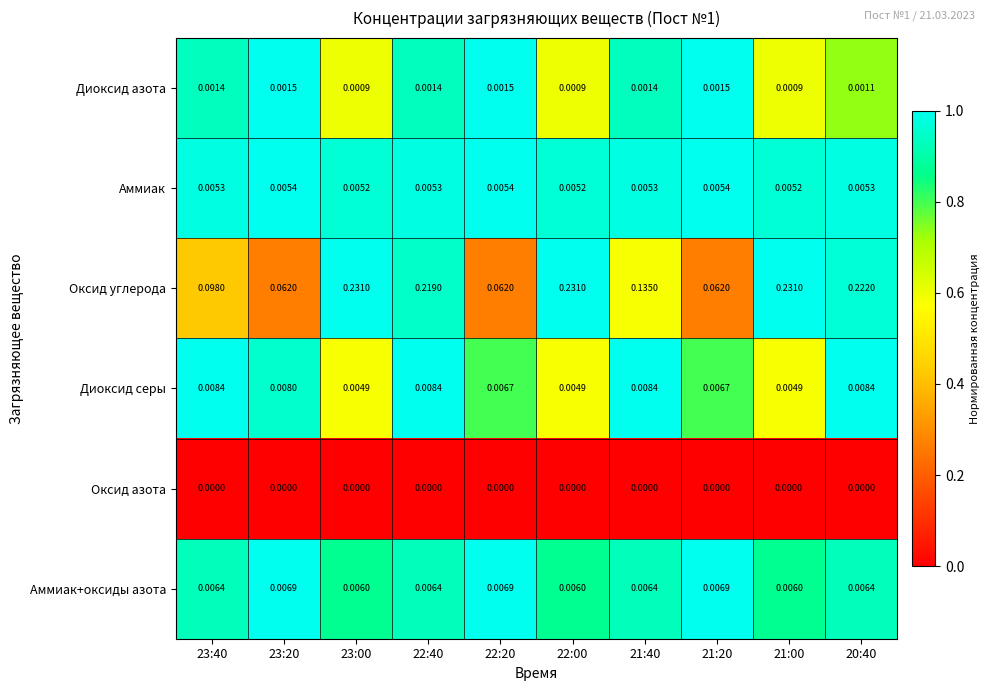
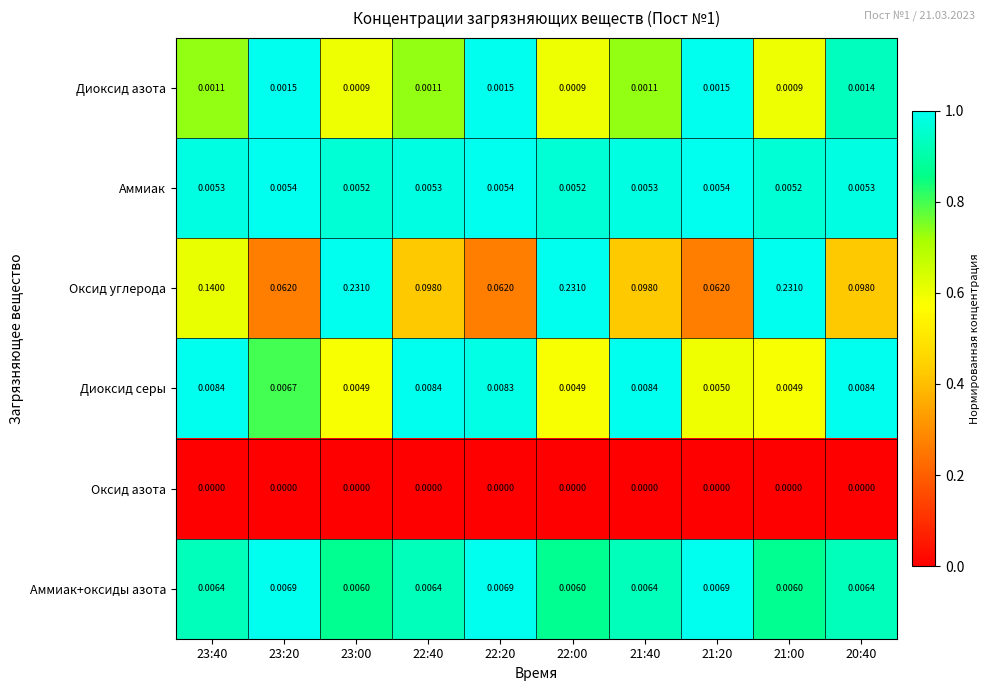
Диоксид азота, 23:40: 0.0014 -> 0.0011
Диоксид азота, 22:40: 0.0014 -> 0.0011
Диоксид азота, 21:40: 0.0014 -> 0.0011
Диоксид азота, 20:40: 0.0011 -> 0.0014
Оксид углерода, 23:40: 0.0980 -> 0.1400
Оксид углерода, 22:40: 0.2190 -> 0.0980
Оксид углерода, 21:40: 0.1350 -> 0.0980
Оксид углерода, 20:40: 0.2220 -> 0.0980
Диоксид серы, 23:20: 0.0080 -> 0.0067
Диоксид серы, 22:20: 0.0067 -> 0.0083
Диоксид серы, 21:20: 0.0067 -> 0.0050
